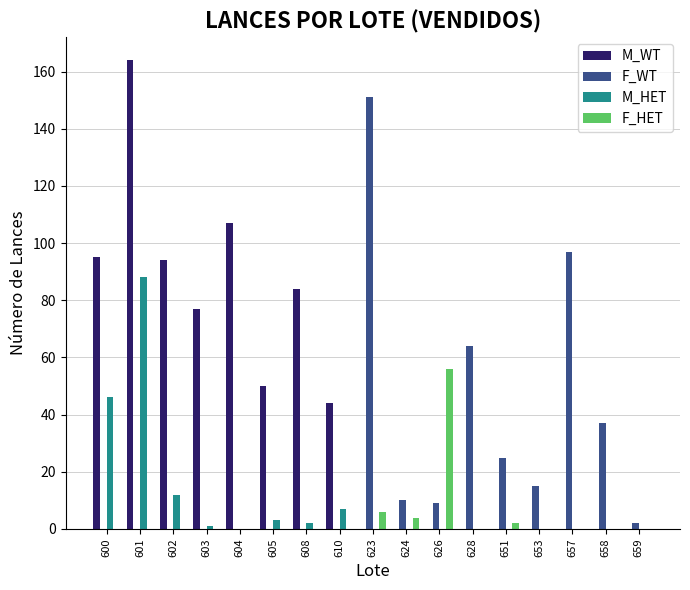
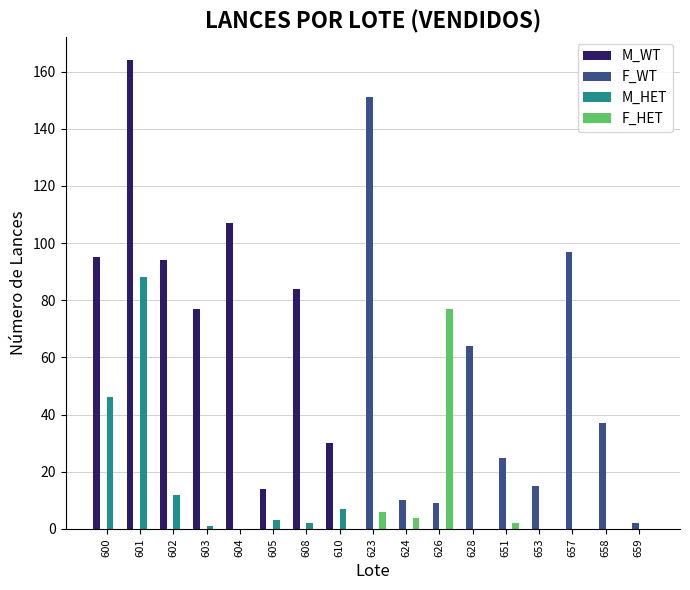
M_WT, 605: 50 -> 14
M_WT, 610: 44 -> 30
F_HET, 626: 56 -> 77
